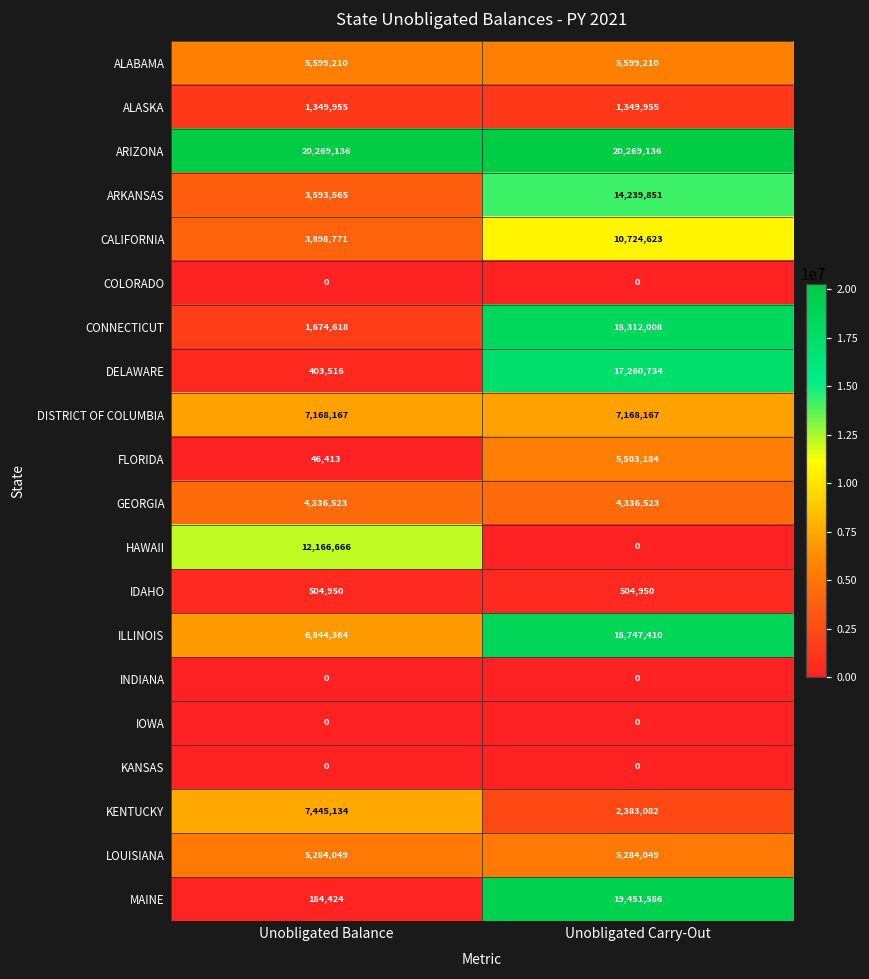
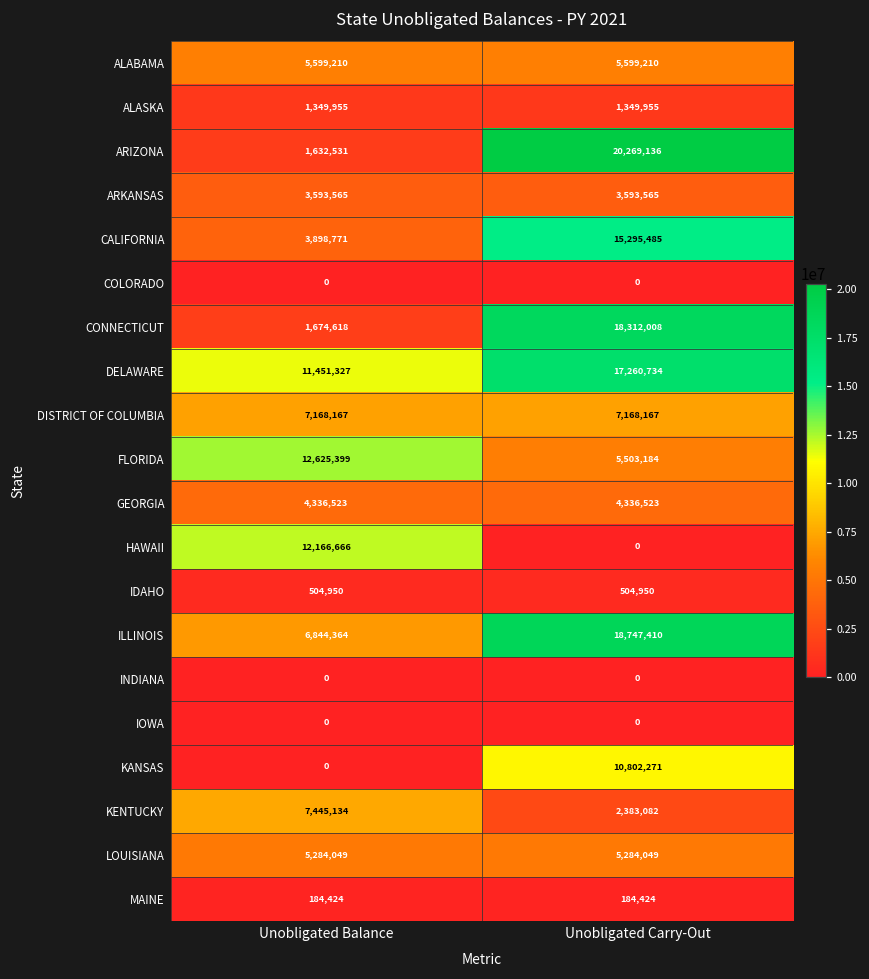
ARIZONA, Unobligated Balance: 20,269,136 -> 1,632,531
ARKANSAS, Unobligated Carry-Out: 14,239,851 -> 3,593,565
CALIFORNIA, Unobligated Carry-Out: 10,724,623 -> 15,295,485
DELAWARE, Unobligated Balance: 403,516 -> 11,451,327
FLORIDA, Unobligated Balance: 46,413 -> 12,625,399
KANSAS, Unobligated Carry-Out: 0 -> 10,802,271
MAINE, Unobligated Carry-Out: 19,451,586 -> 184,424
